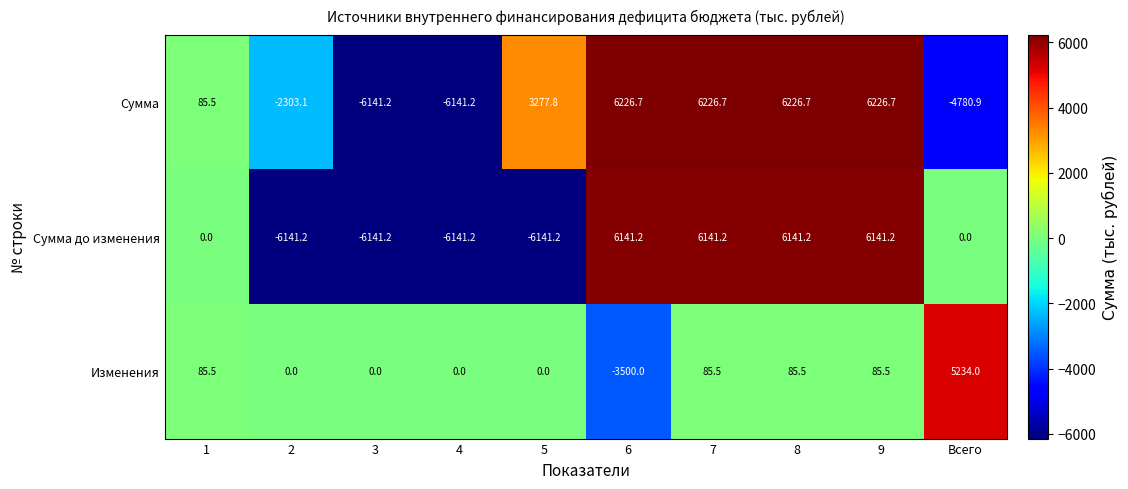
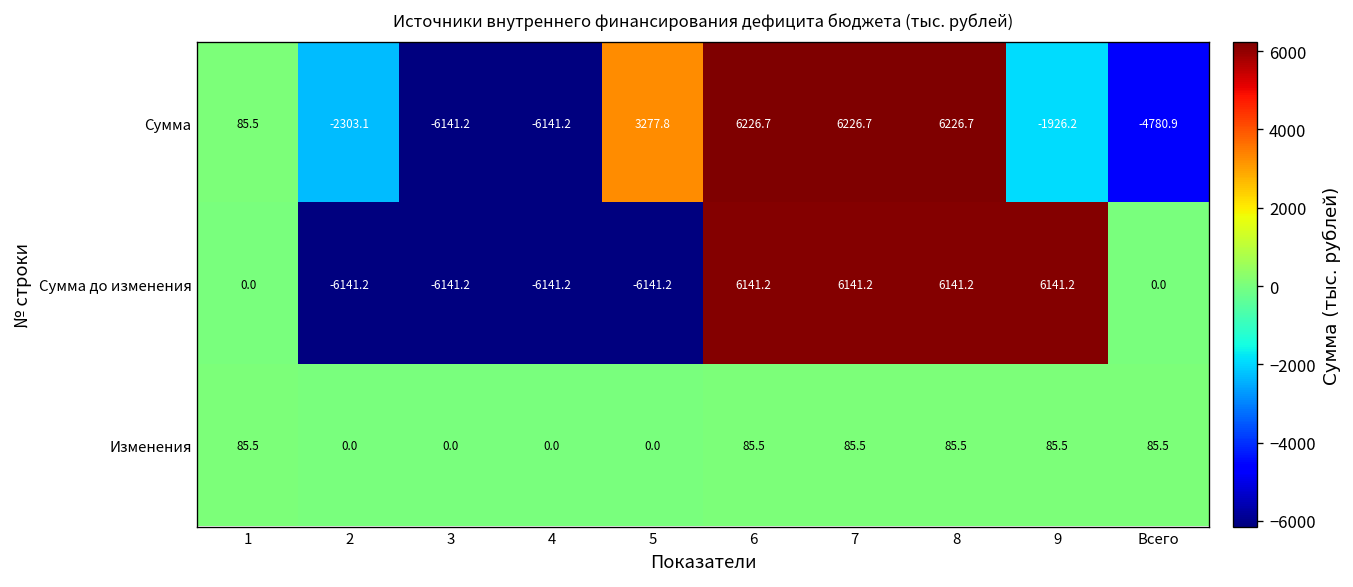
Сумма, 9: 6226.7 -> -1926.2
Изменения, 6: -3500.0 -> 85.5
Изменения, Всего: 5234.0 -> 85.5
